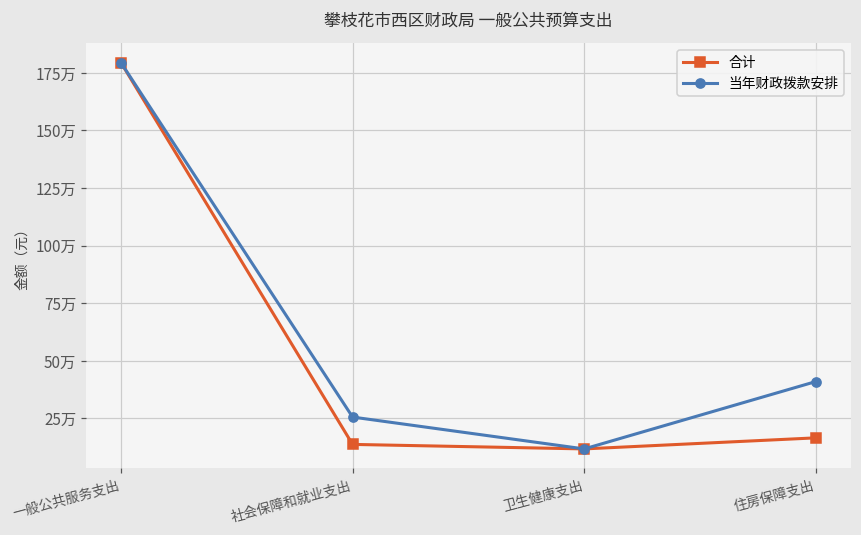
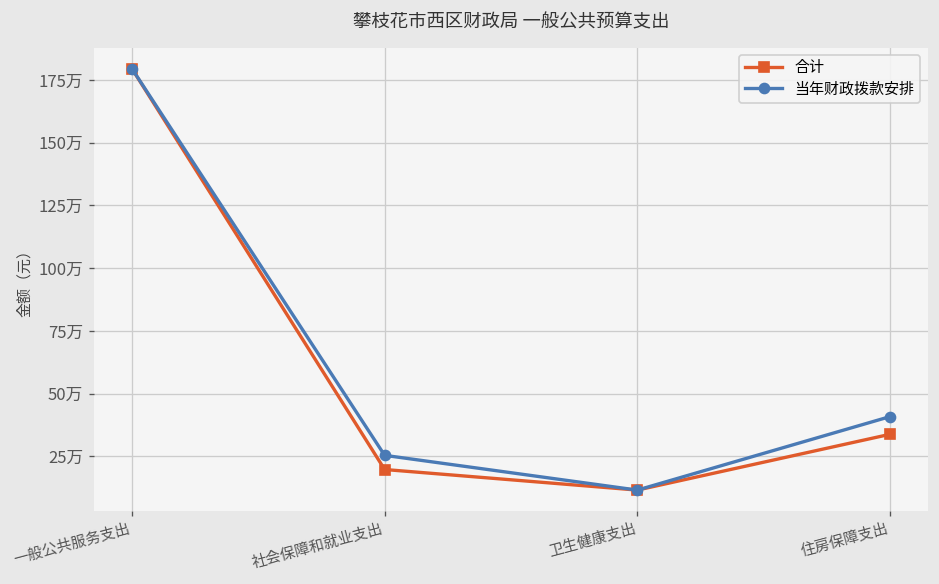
合计, 社会保障和就业支出: 14万 -> 20万
合计, 住房保障支出: 16万 -> 34万
